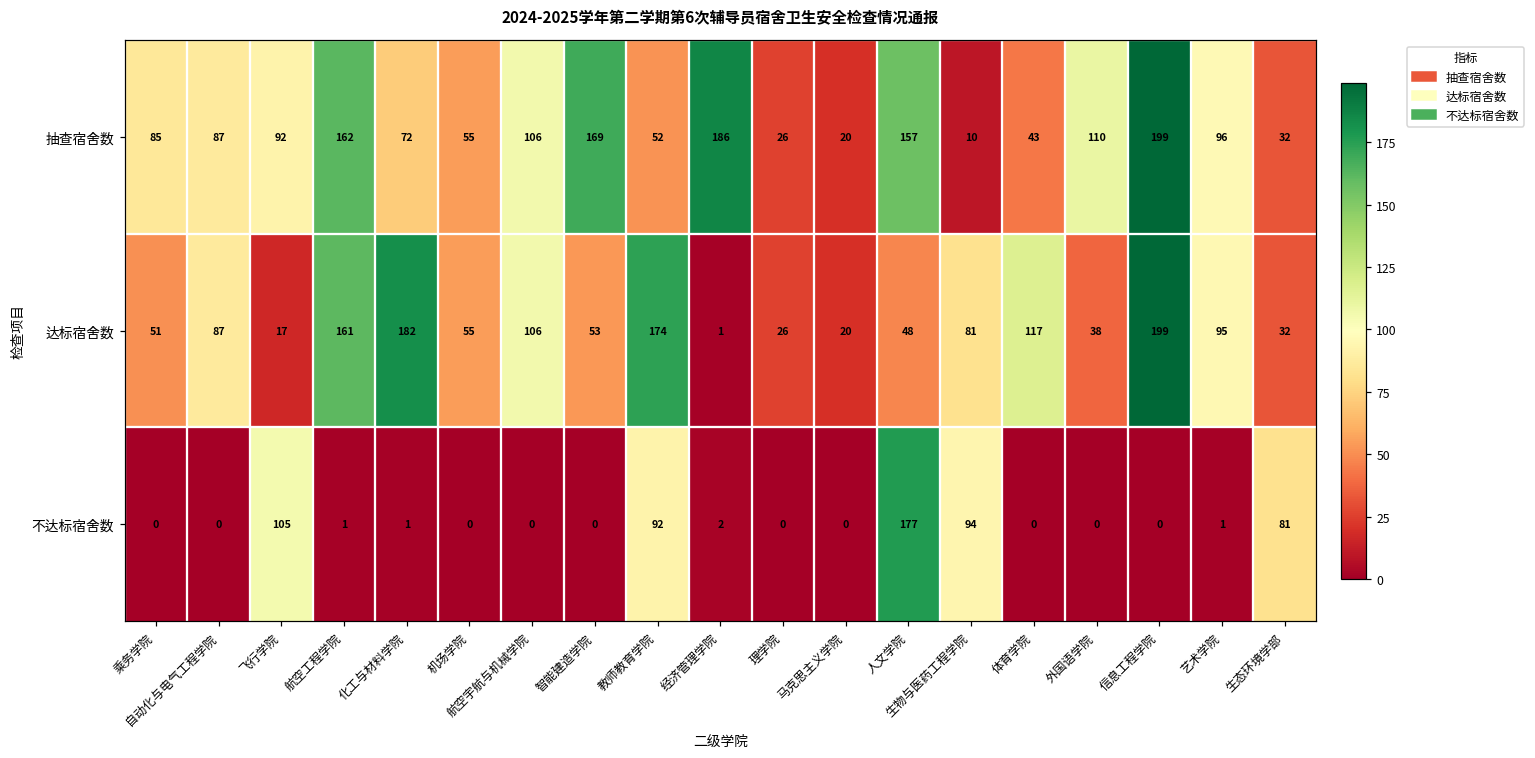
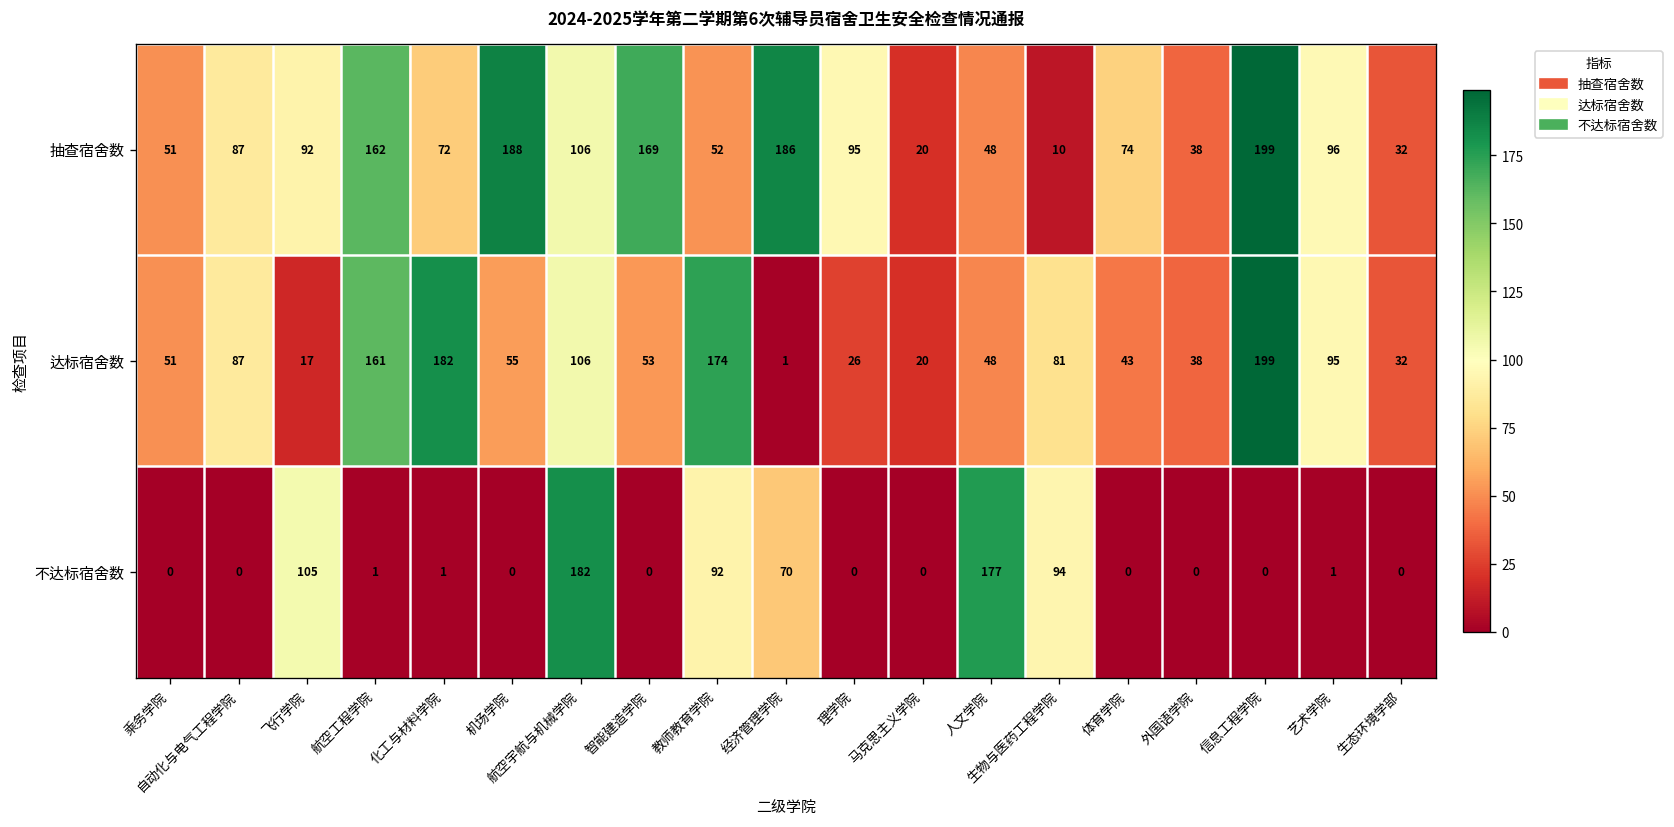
抽查宿舍数, 乘务学院: 85 -> 51
抽查宿舍数, 机场学院: 55 -> 188
抽查宿舍数, 理学院: 26 -> 95
抽查宿舍数, 人文学院: 157 -> 48
抽查宿舍数, 体育学院: 43 -> 74
抽查宿舍数, 外国语学院: 110 -> 38
达标宿舍数, 体育学院: 117 -> 43
不达标宿舍数, 航空宇航与机械学院: 0 -> 182
不达标宿舍数, 经济管理学院: 2 -> 70
不达标宿舍数, 生态环境学部: 81 -> 0
